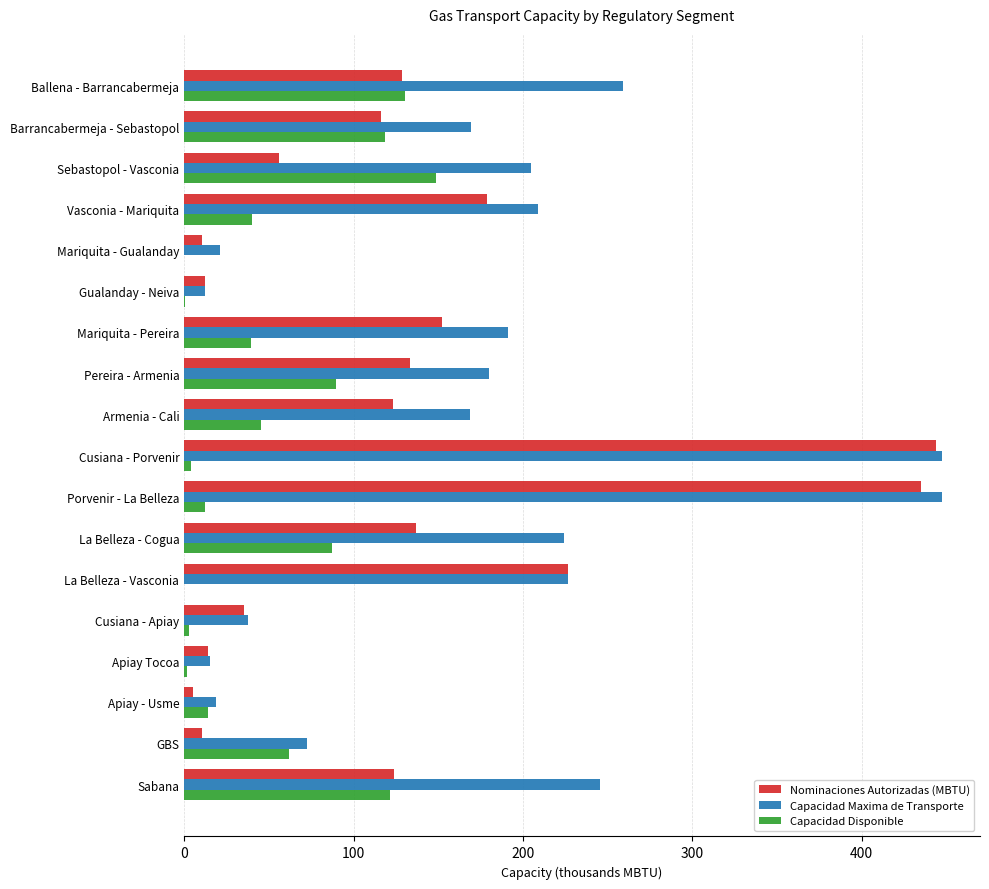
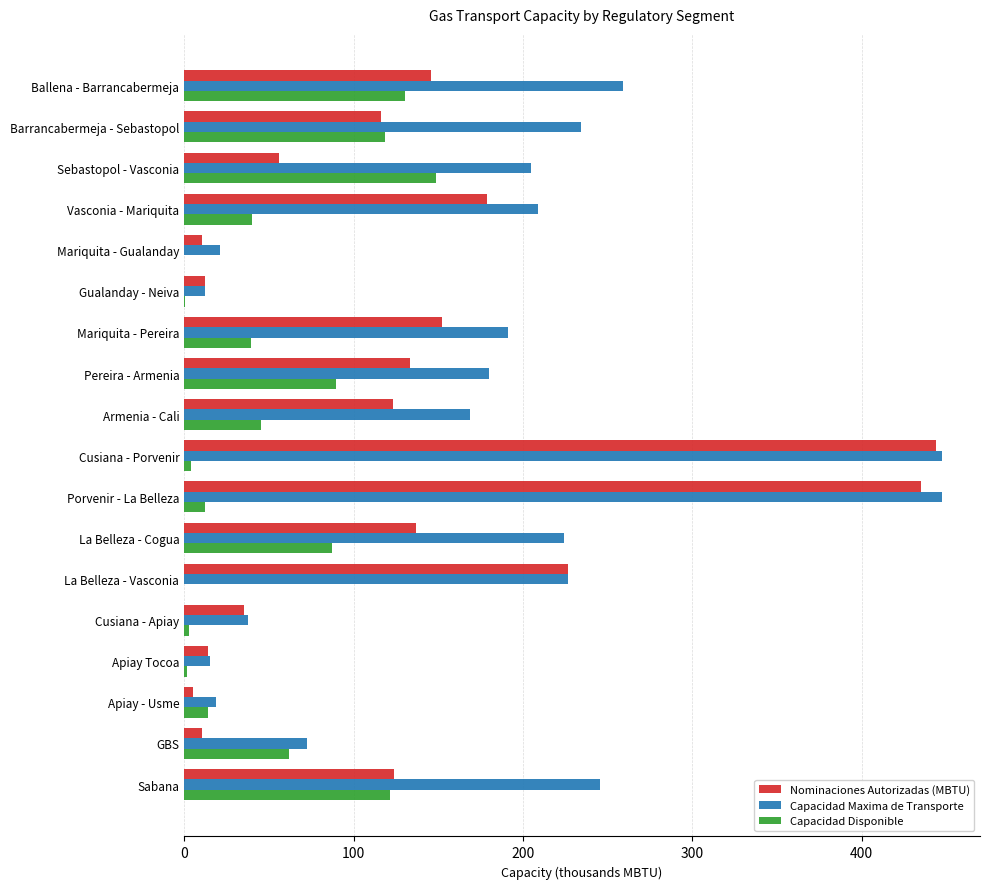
Nominaciones Autorizadas (MBTU), Ballena - Barrancabermeja: 129 -> 146
Capacidad Maxima de Transporte, Barrancabermeja - Sebastopol: 170 -> 234
